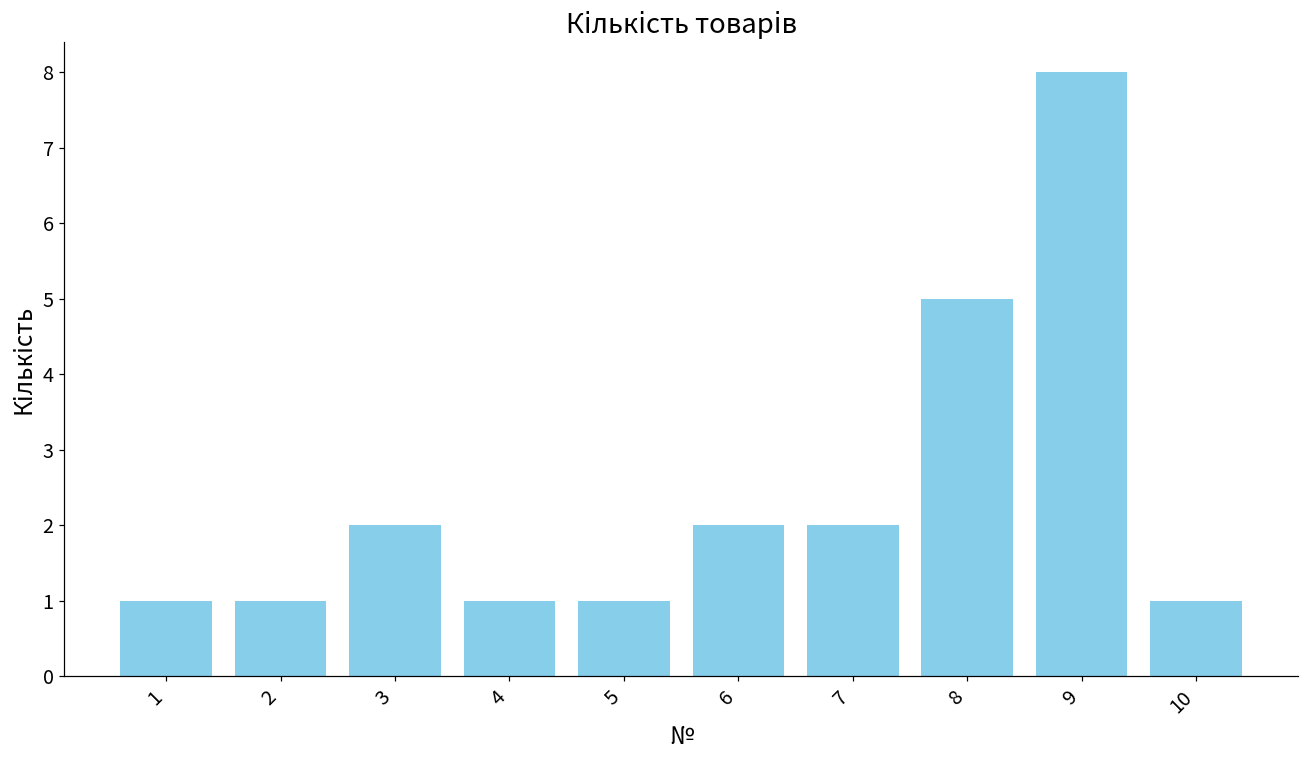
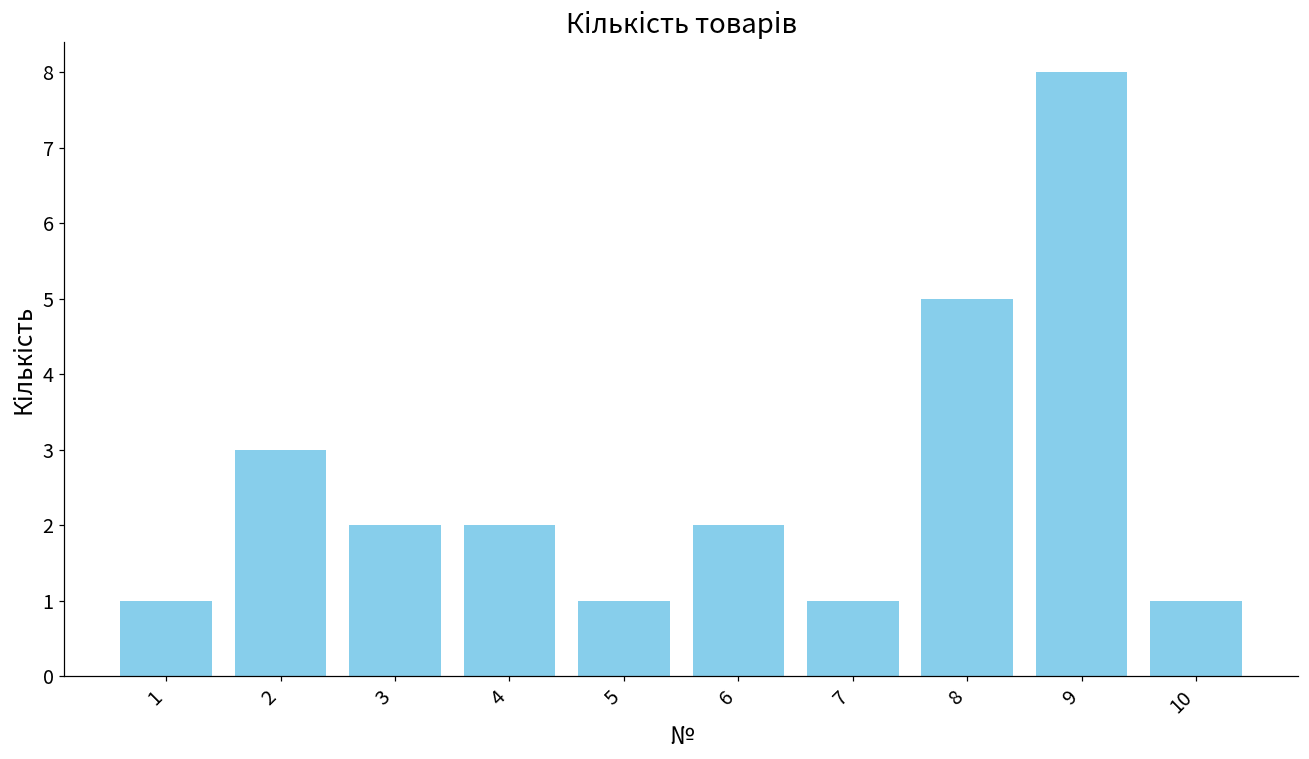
2: 1 -> 3
4: 1 -> 2
7: 2 -> 1
